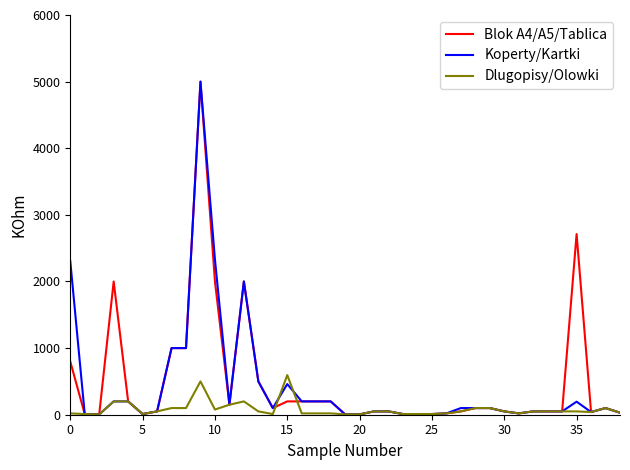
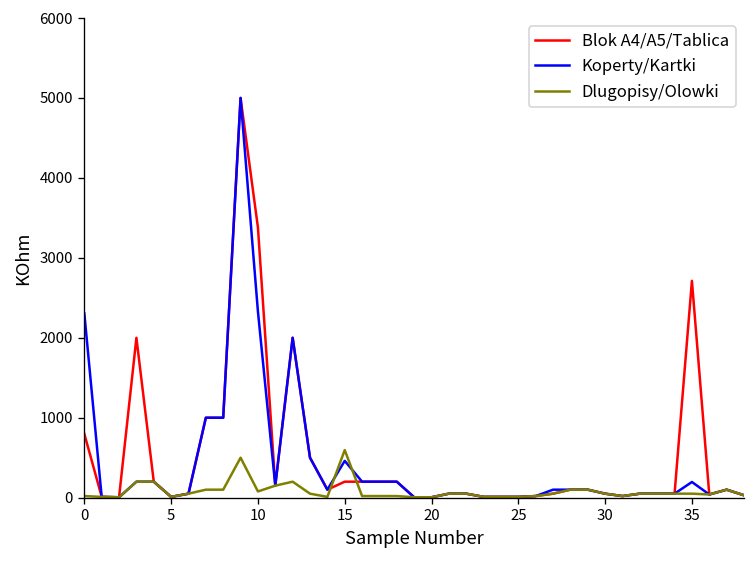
Blok A4/A5/Tablica, 10: 2000 -> 3400
